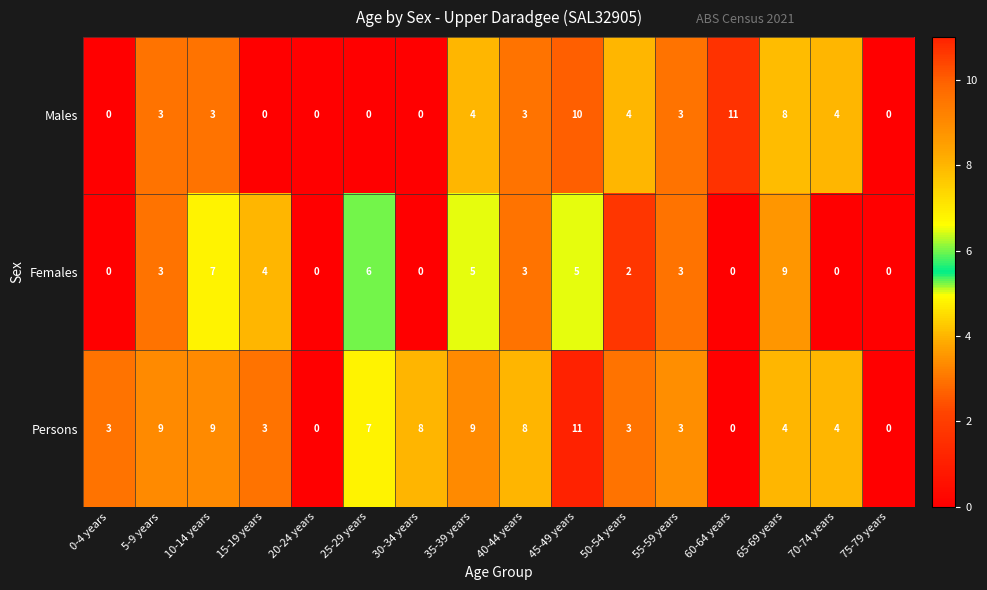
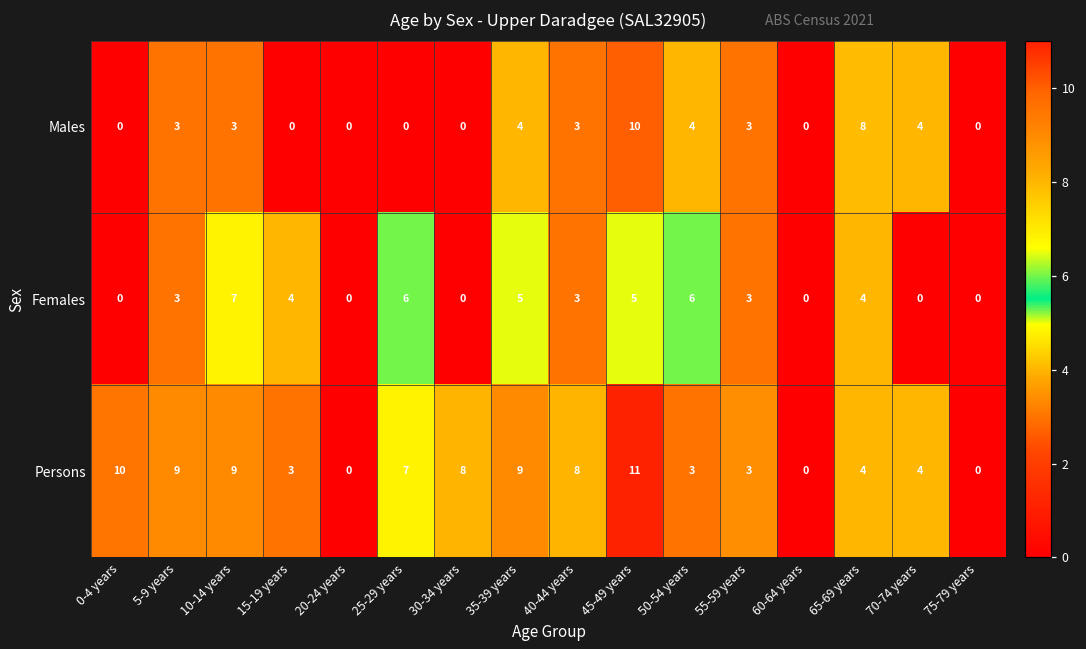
Males, 60-64 years: 11 -> 0
Females, 50-54 years: 2 -> 6
Females, 65-69 years: 9 -> 4
Persons, 0-4 years: 3 -> 10
